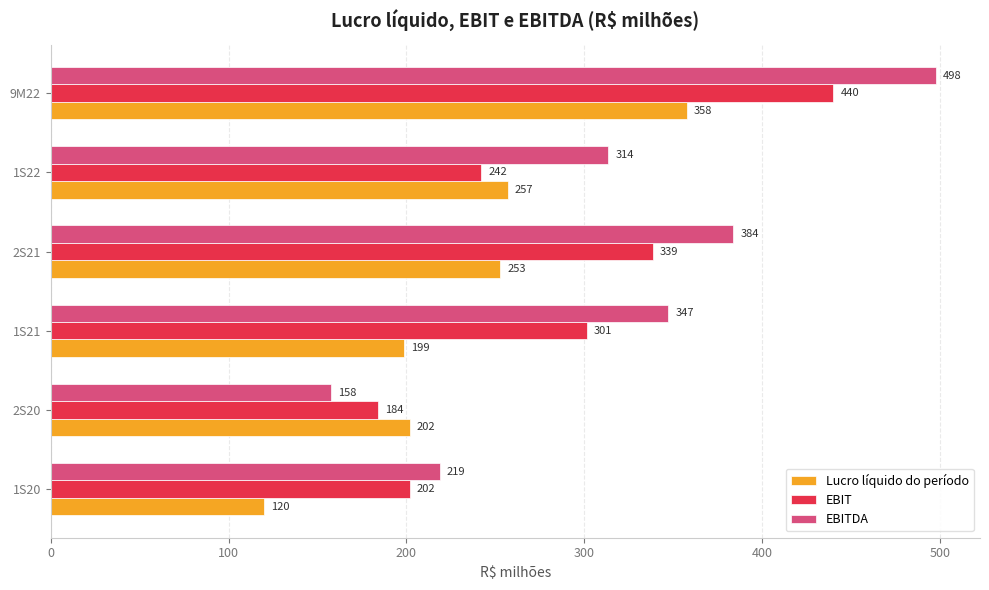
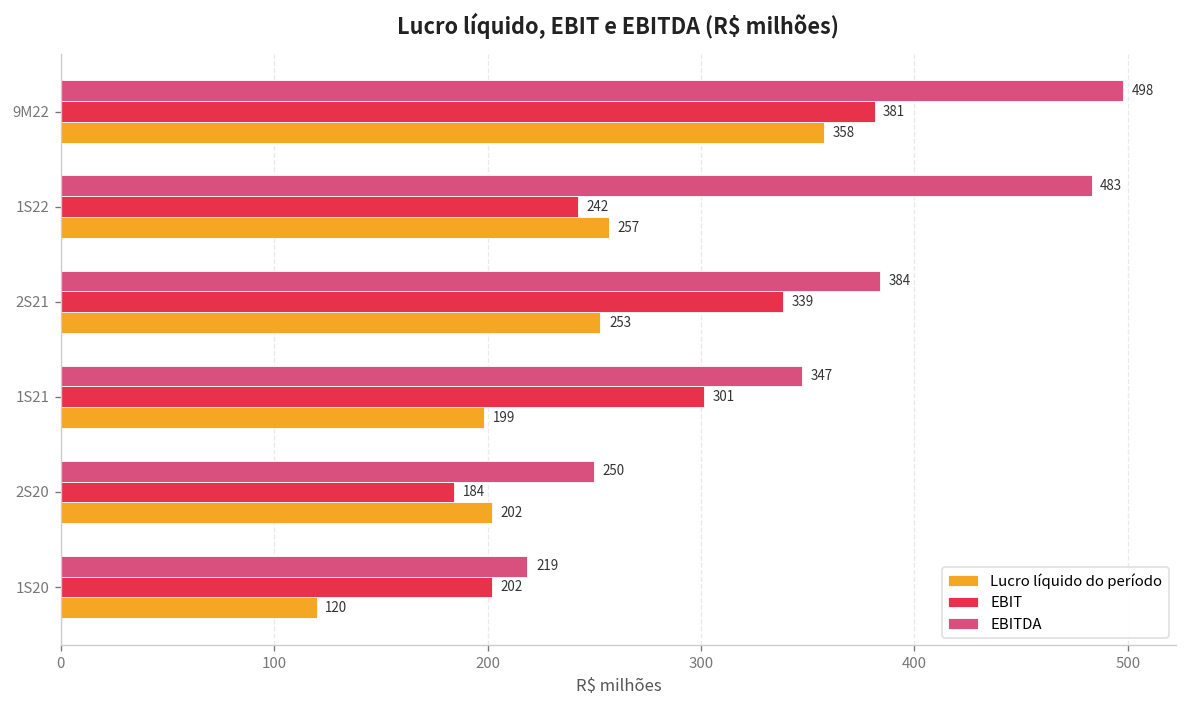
EBIT, 9M22: 440 -> 381
EBITDA, 1S22: 314 -> 483
EBITDA, 2S20: 158 -> 250
